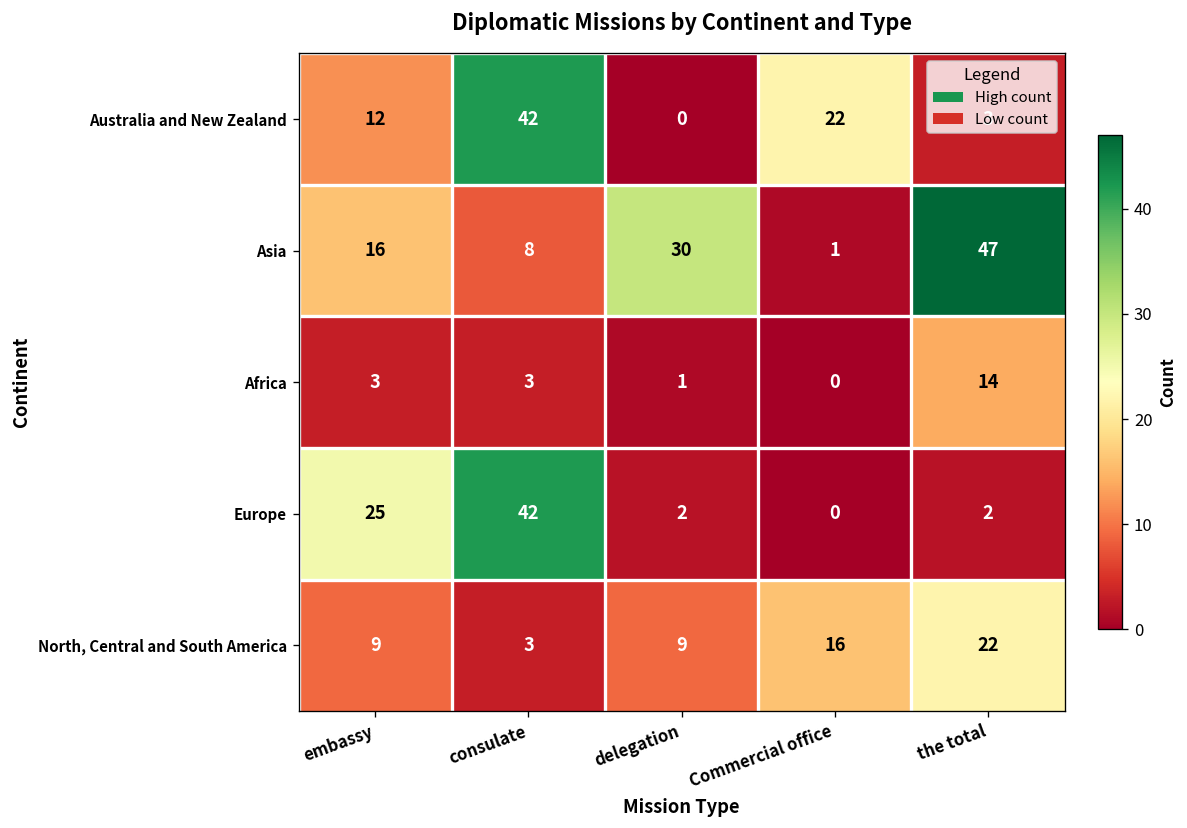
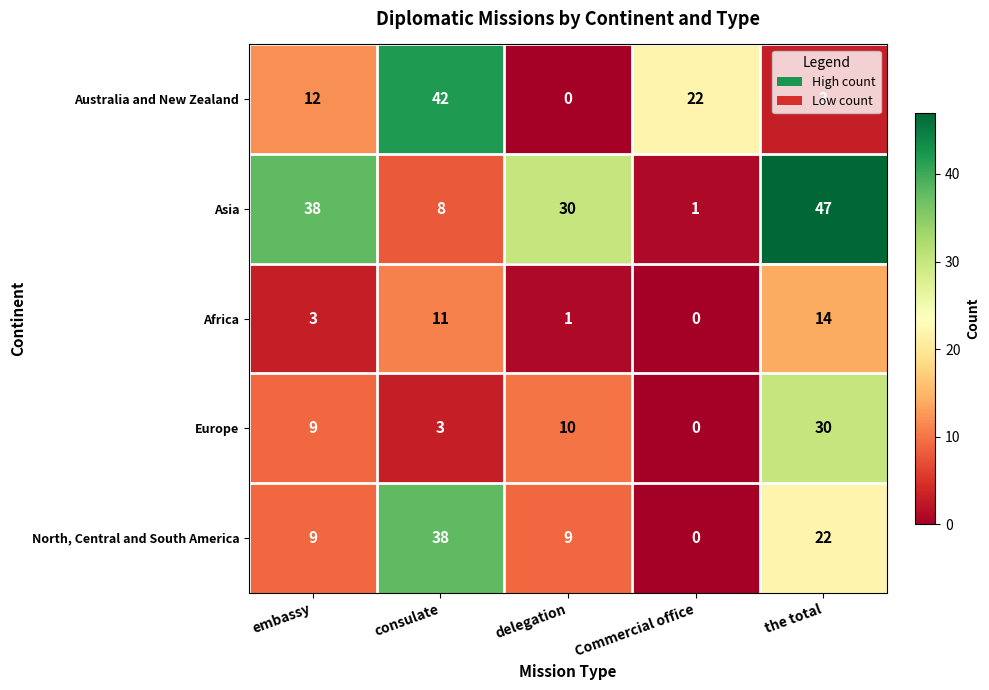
Asia, embassy: 16 -> 38
Africa, consulate: 3 -> 11
Europe, embassy: 25 -> 9
Europe, consulate: 42 -> 3
Europe, delegation: 2 -> 10
Europe, the total: 2 -> 30
North, Central and South America, consulate: 3 -> 38
North, Central and South America, Commercial office: 16 -> 0
